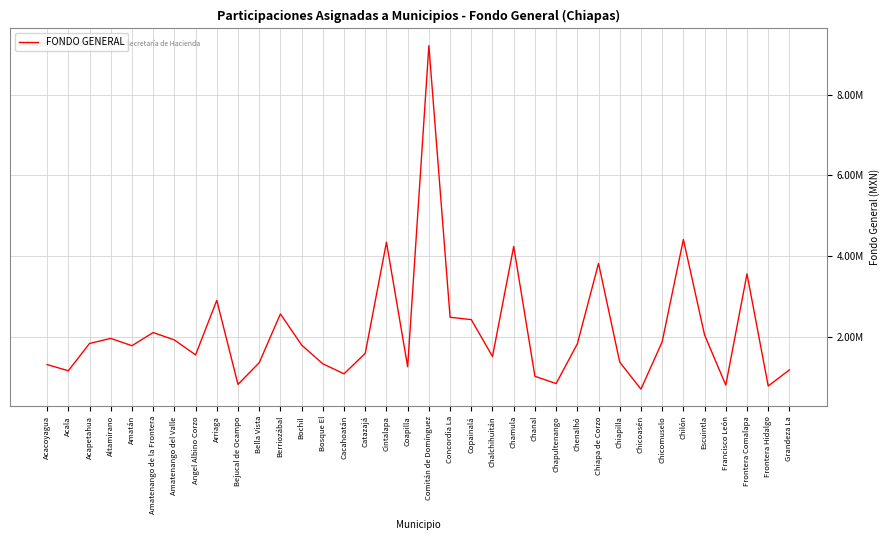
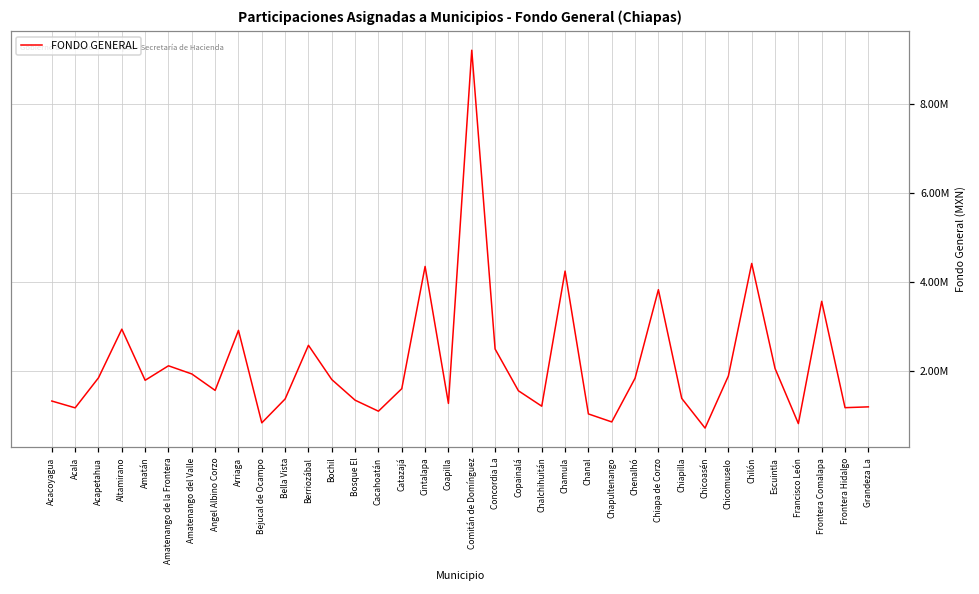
Altamirano: 2000000 -> 2900000
Copainalá: 2400000 -> 1500000
Chalchihuitán: 1500000 -> 1200000
Frontera Hidalgo: 800000 -> 1200000
